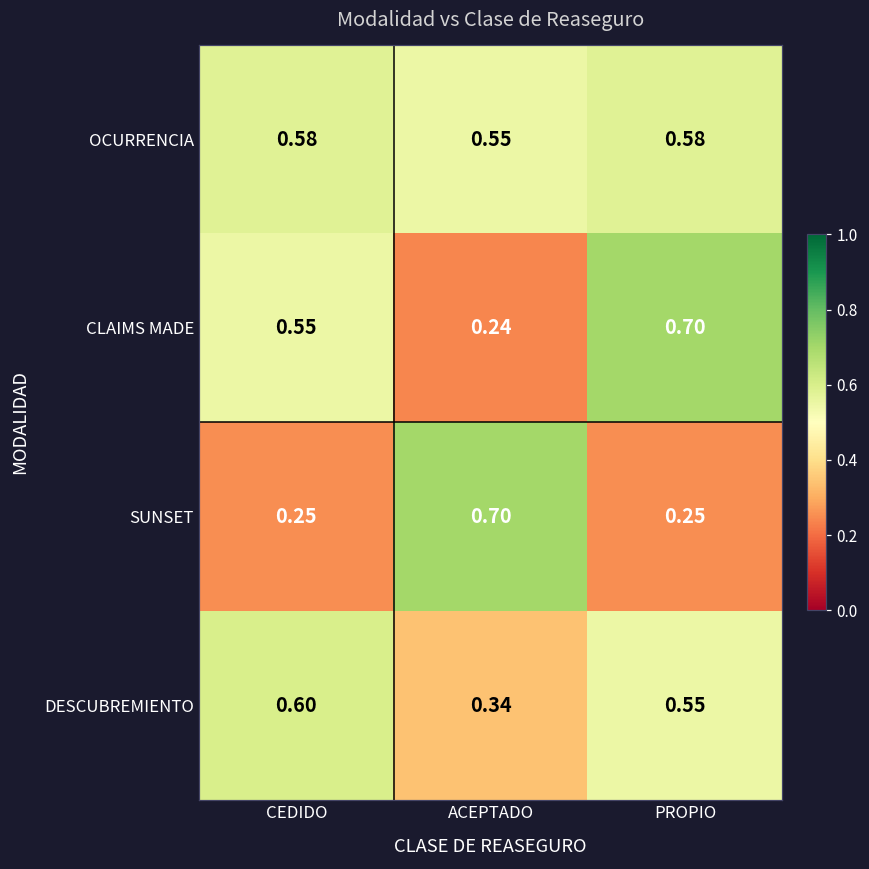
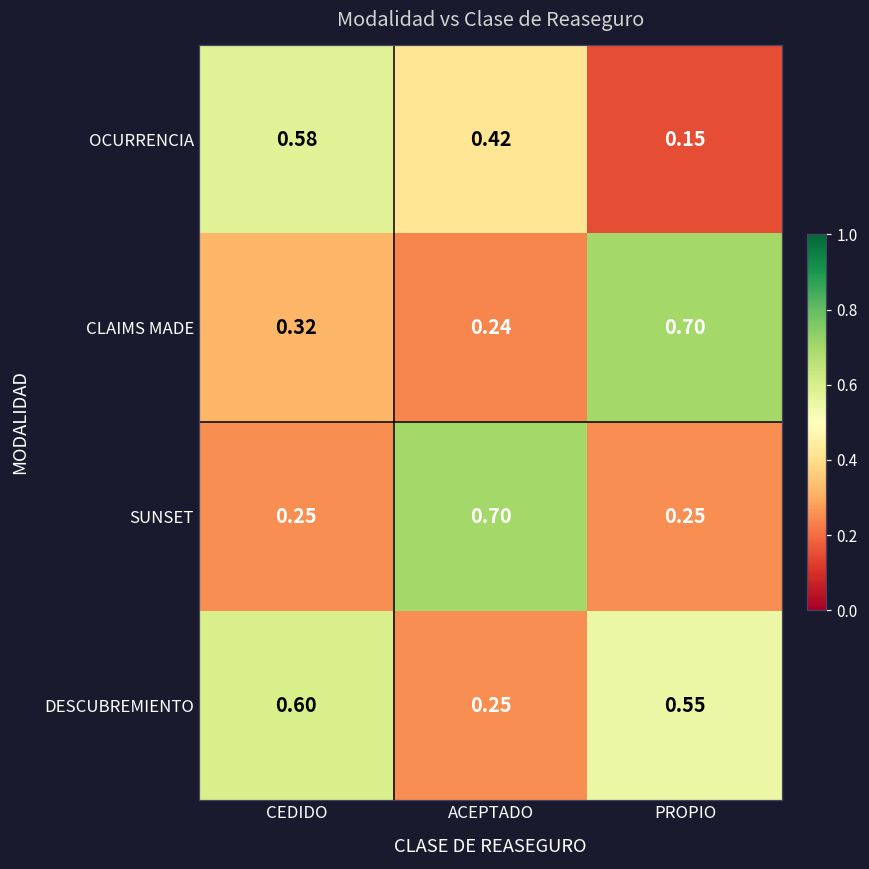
OCURRENCIA, ACEPTADO: 0.55 -> 0.42
OCURRENCIA, PROPIO: 0.58 -> 0.15
CLAIMS MADE, CEDIDO: 0.55 -> 0.32
DESCUBREMIENTO, ACEPTADO: 0.34 -> 0.25
